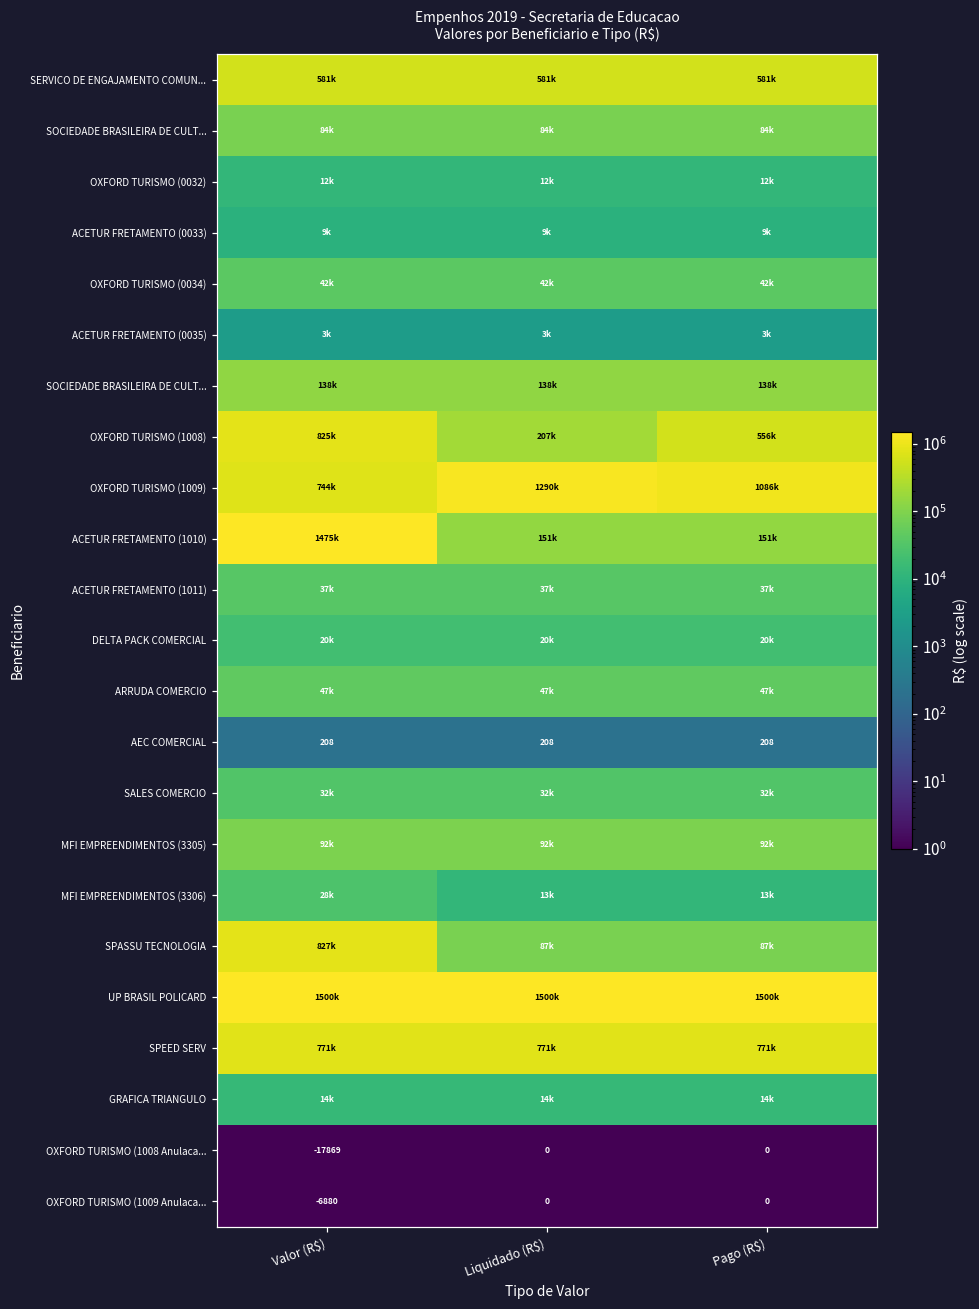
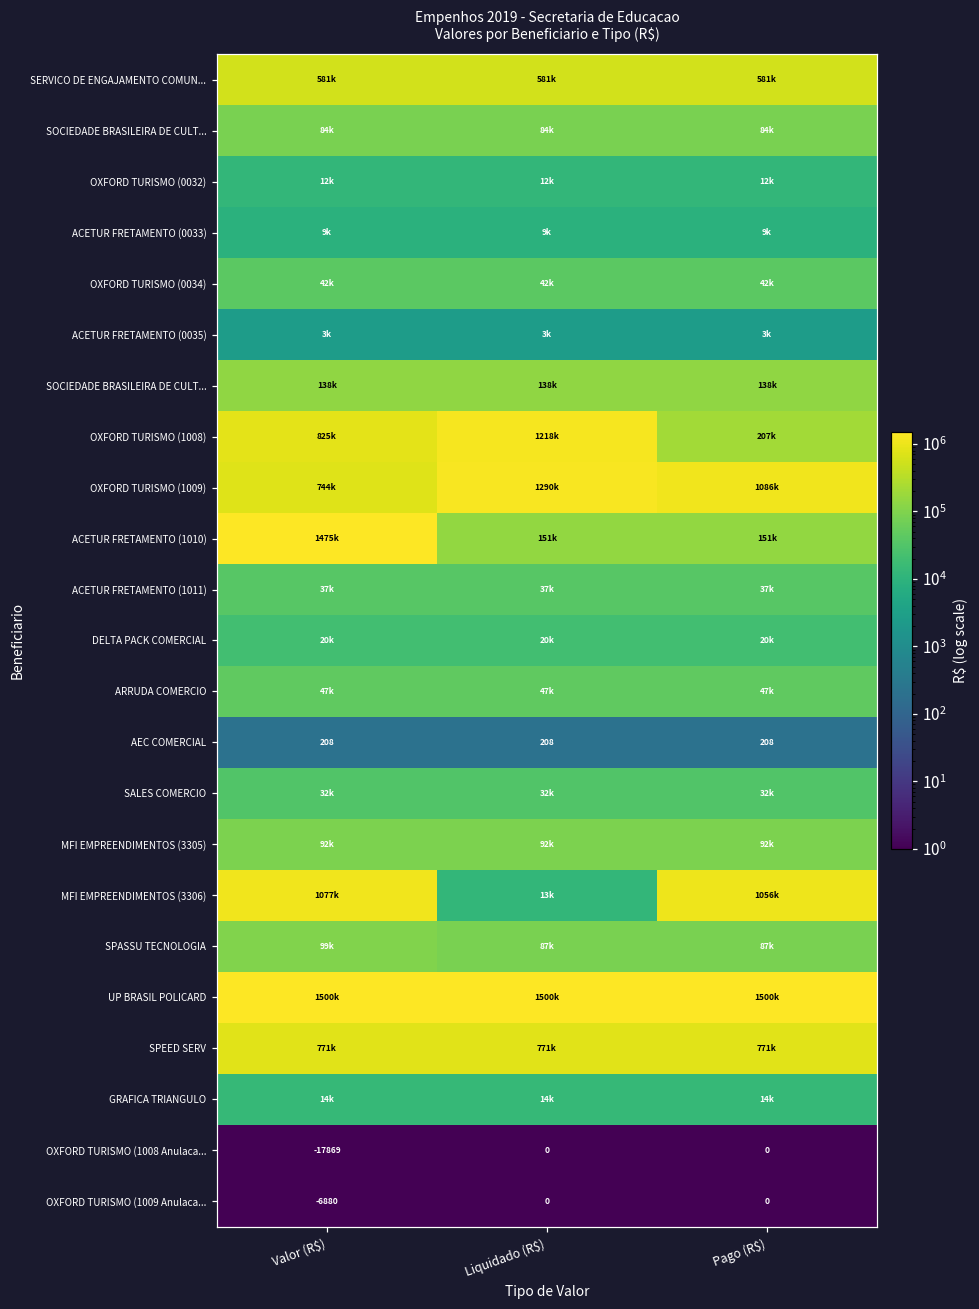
OXFORD TURISMO (1008), Liquidado (R$): 207k -> 1218k
OXFORD TURISMO (1008), Pago (R$): 556k -> 207k
MFI EMPREENDIMENTOS (3306), Valor (R$): 28k -> 1077k
MFI EMPREENDIMENTOS (3306), Pago (R$): 13k -> 1056k
SPASSU TECNOLOGIA, Valor (R$): 827k -> 99k
